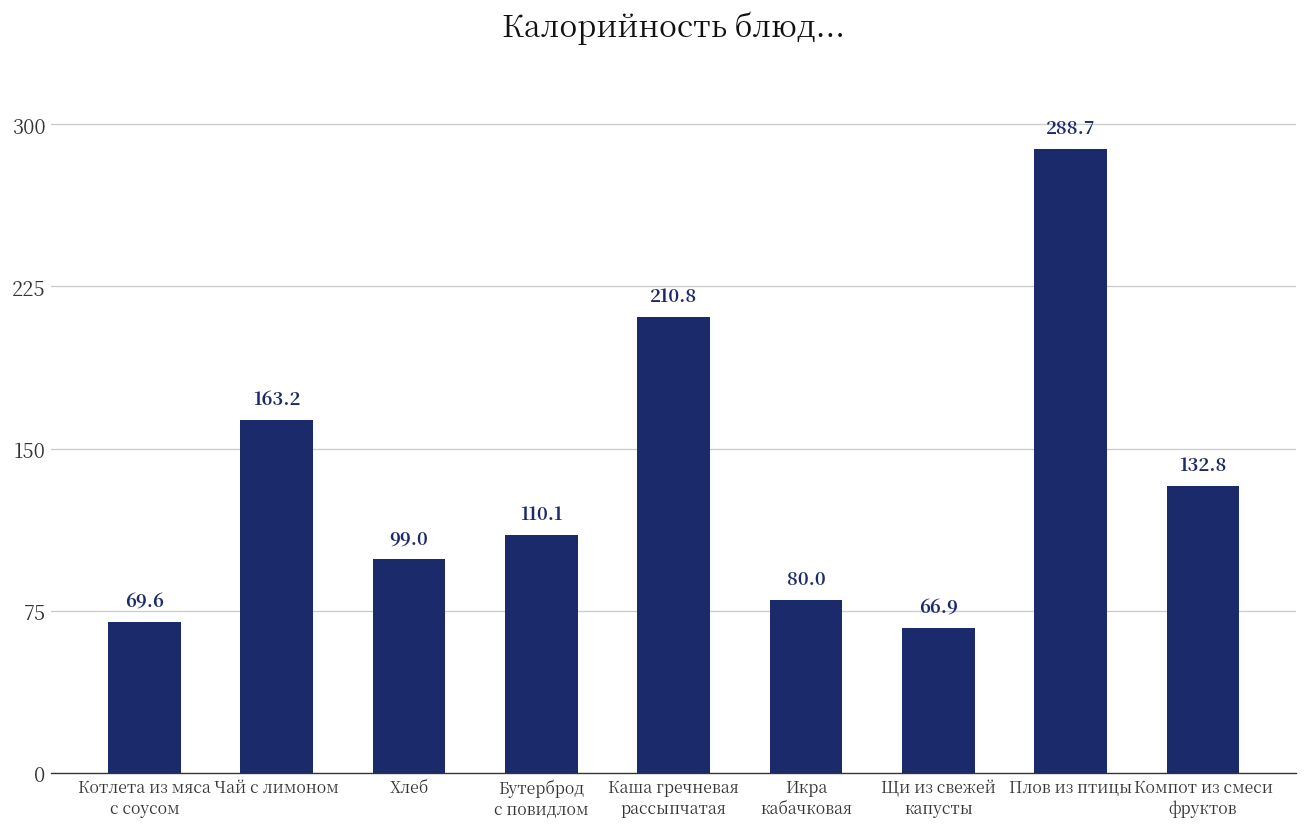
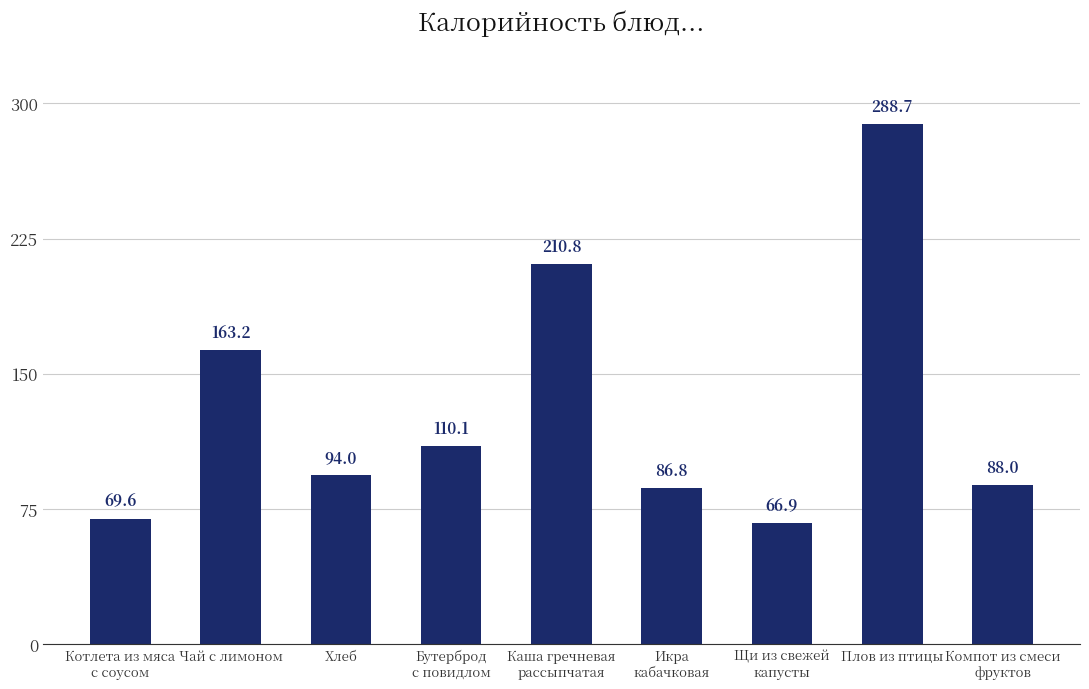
Хлеб: 99.0 -> 94.0
Икра кабачковая: 80.0 -> 86.8
Компот из смеси фруктов: 132.8 -> 88.0
